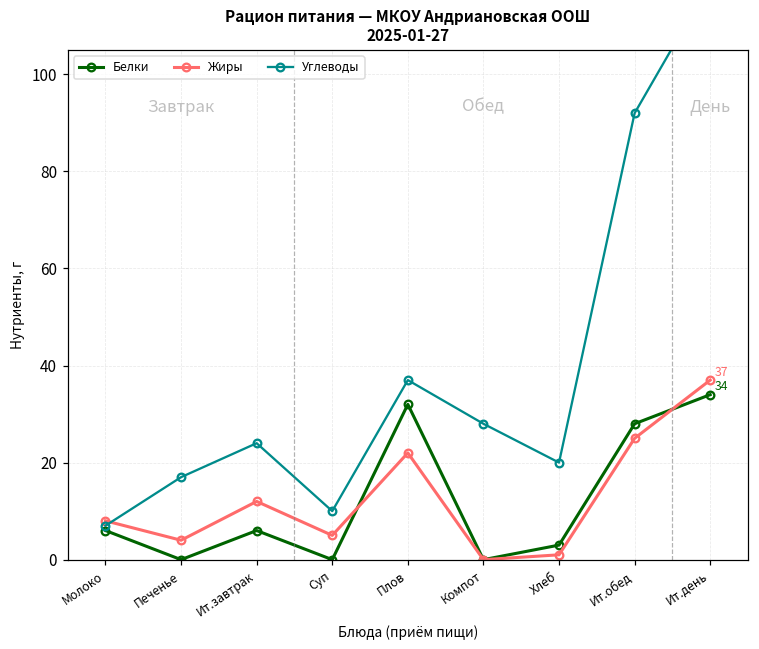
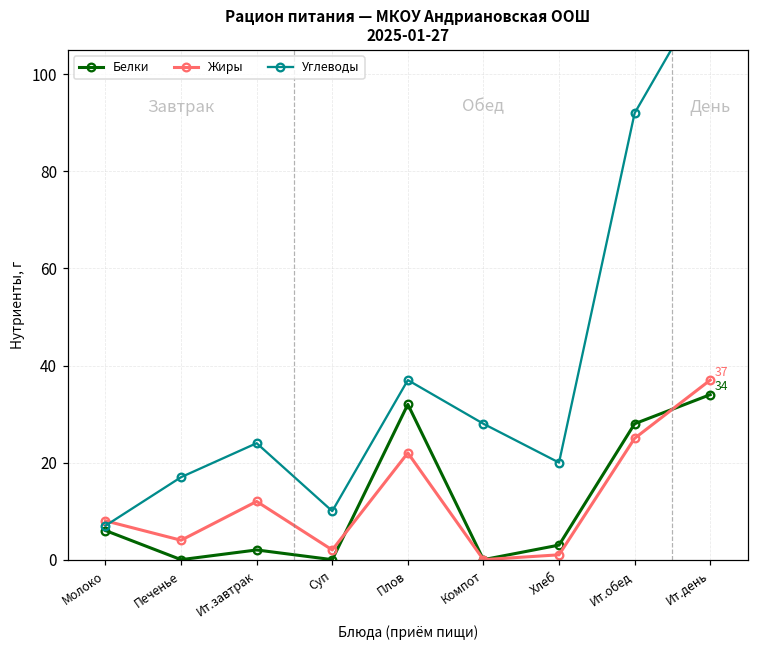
Белки, Ит.завтрак: 6 -> 2
Жиры, Суп: 5 -> 2
